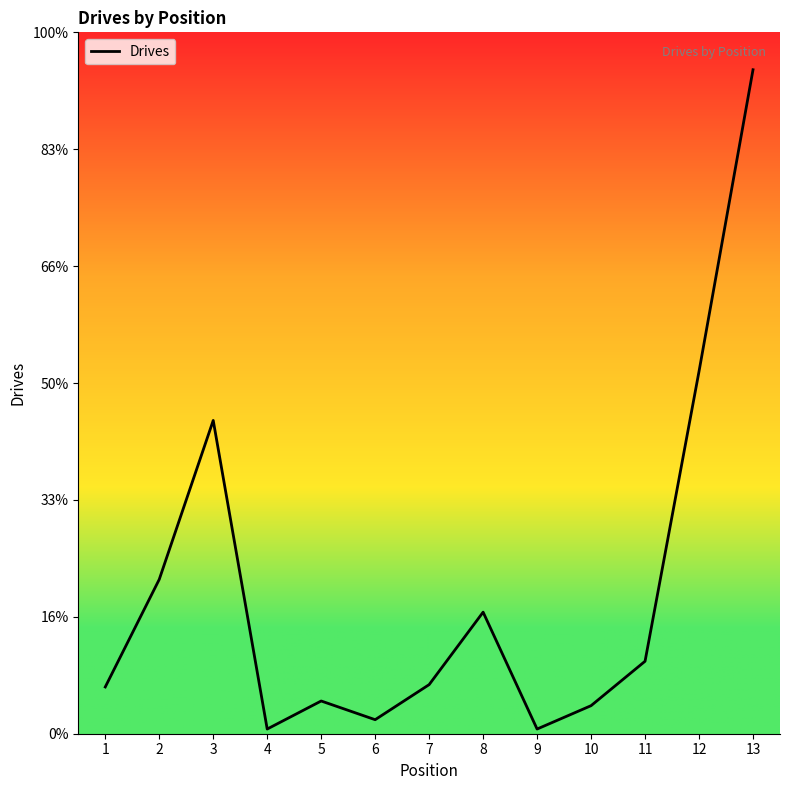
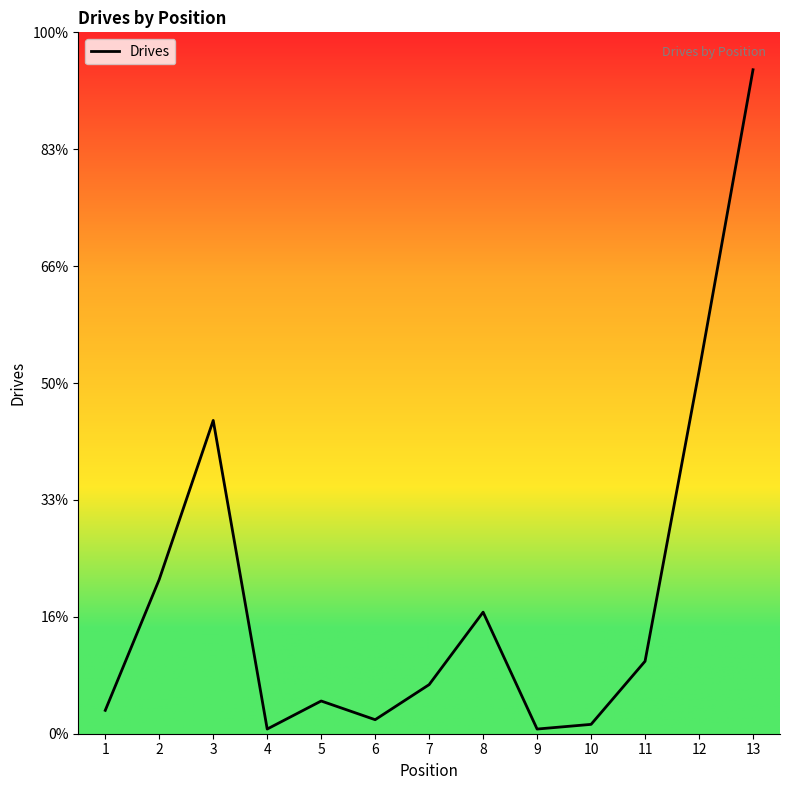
1: 7% -> 3%
10: 4% -> 1%
